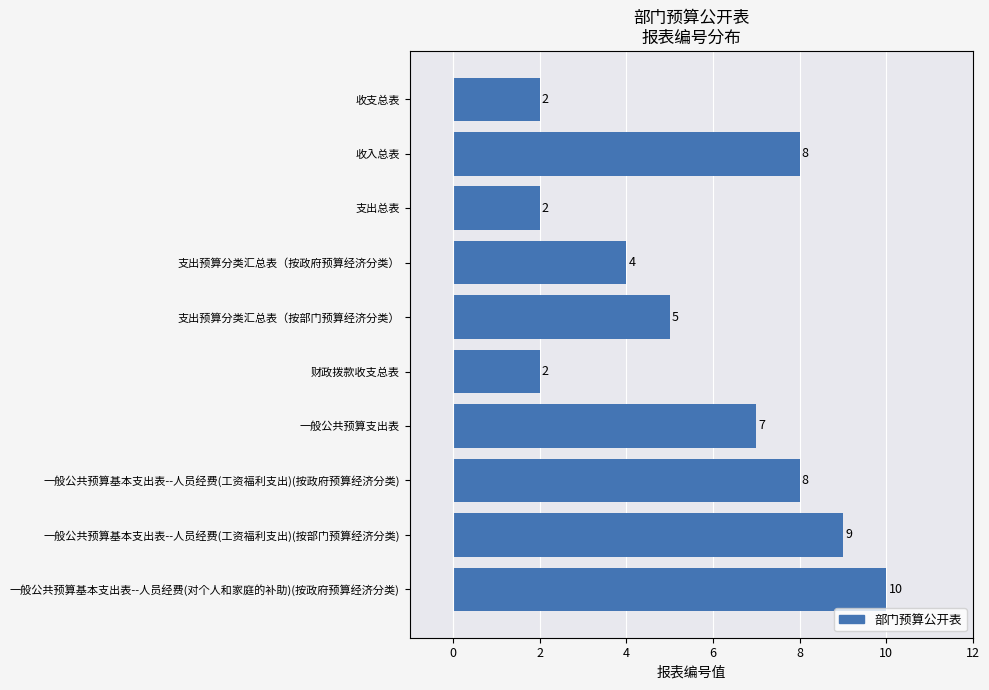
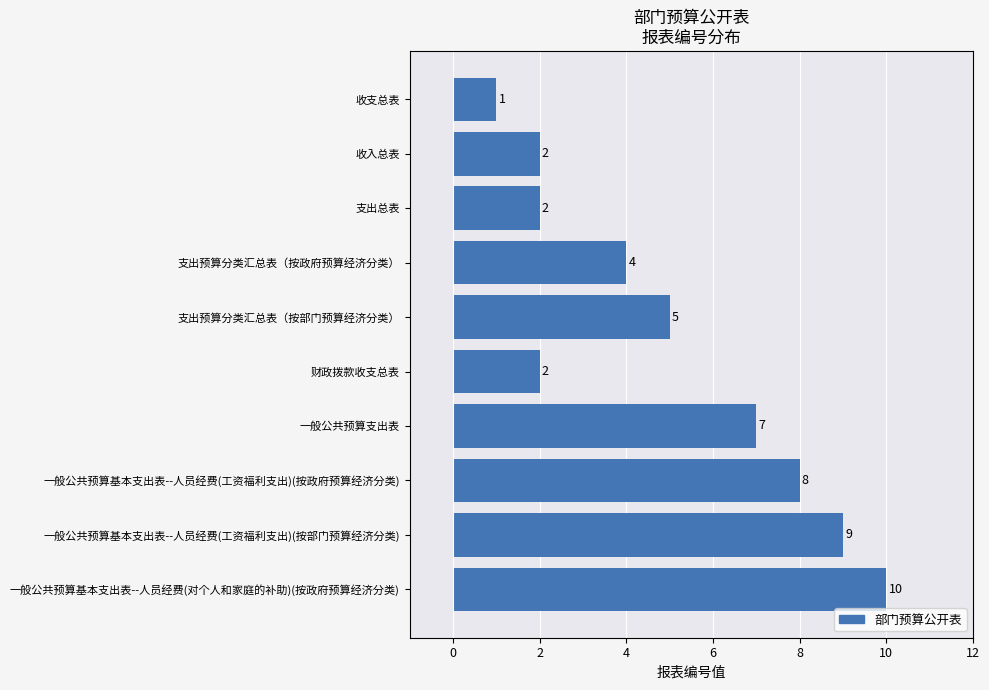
收支总表: 2 -> 1
收入总表: 8 -> 2
